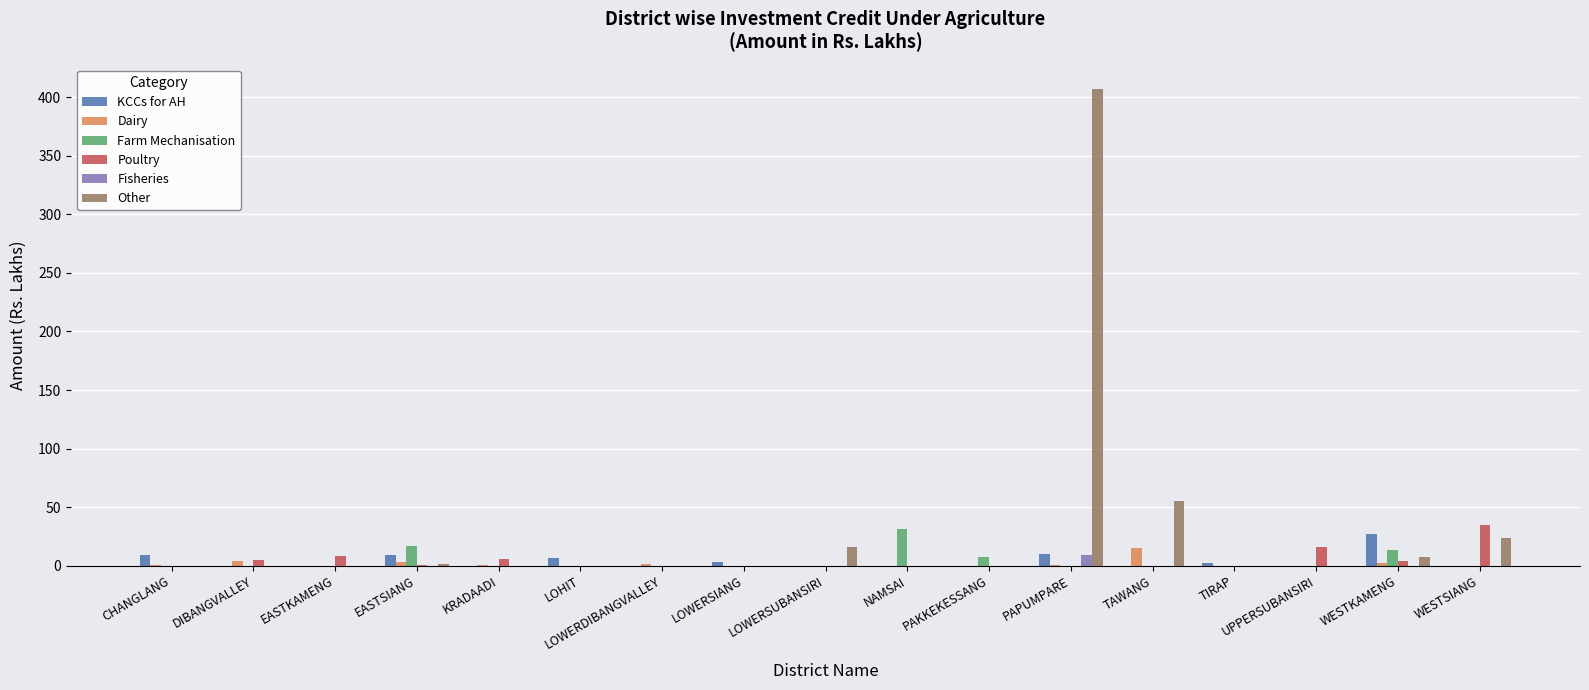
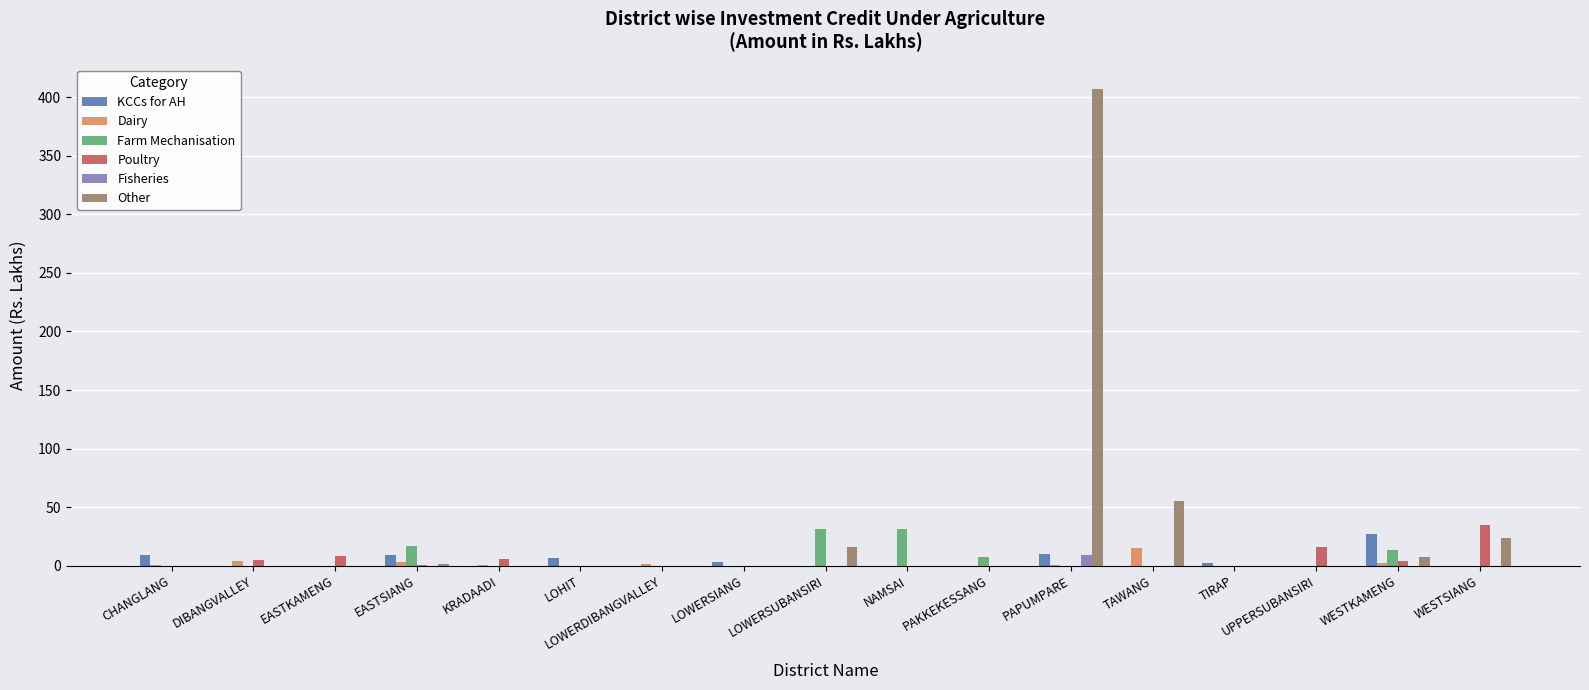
Farm Mechanisation, LOWERSUBANSIRI: 0 -> 32
